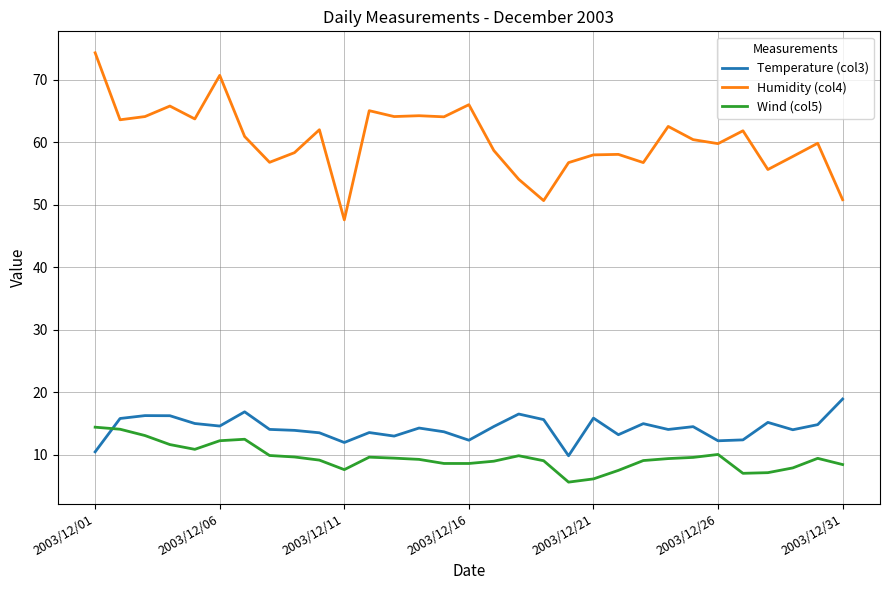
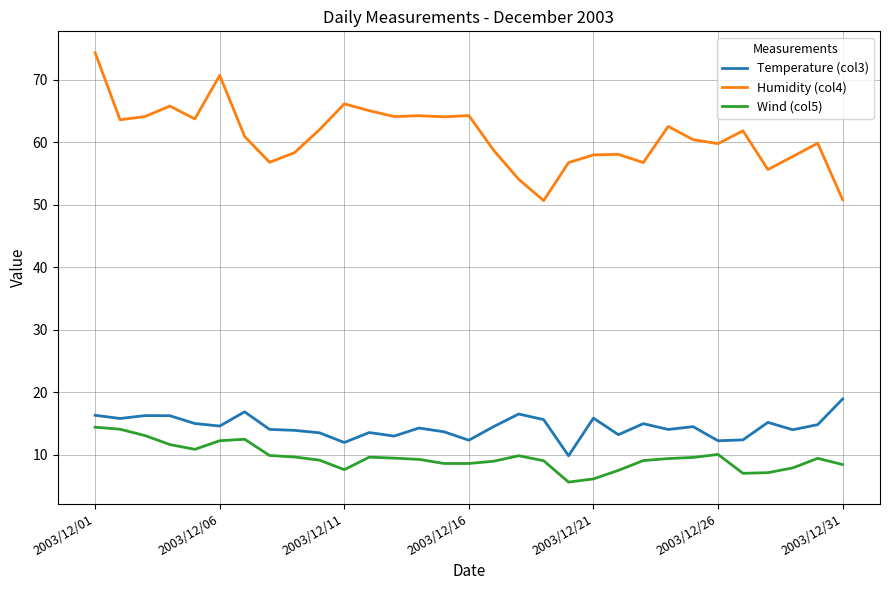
Temperature (col3), 2003/12/01: 10 -> 16
Humidity (col4), 2003/12/11: 48 -> 66
Humidity (col4), 2003/12/16: 66 -> 64
